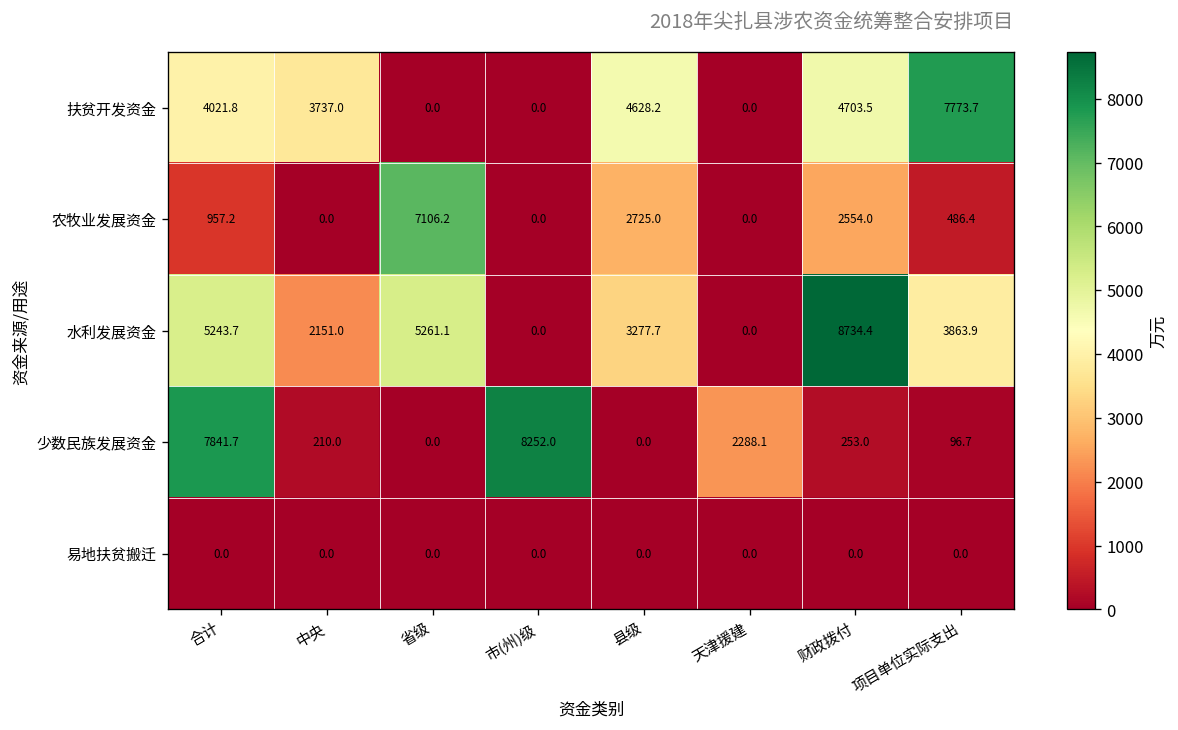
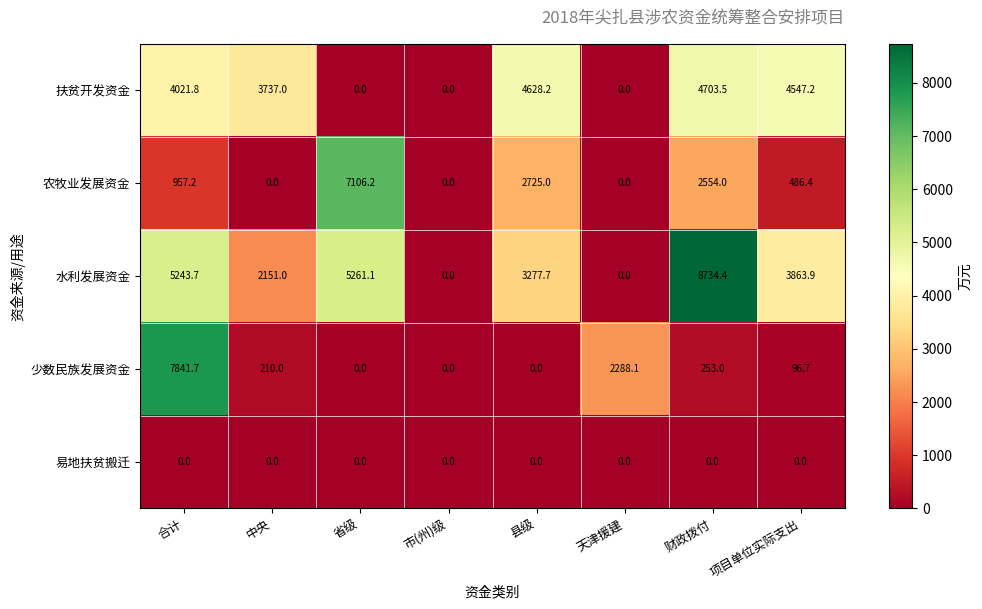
扶贫开发资金, 项目单位实际支出: 7773.7 -> 4547.2
少数民族发展资金, 市(州)级: 8252.0 -> 0.0
